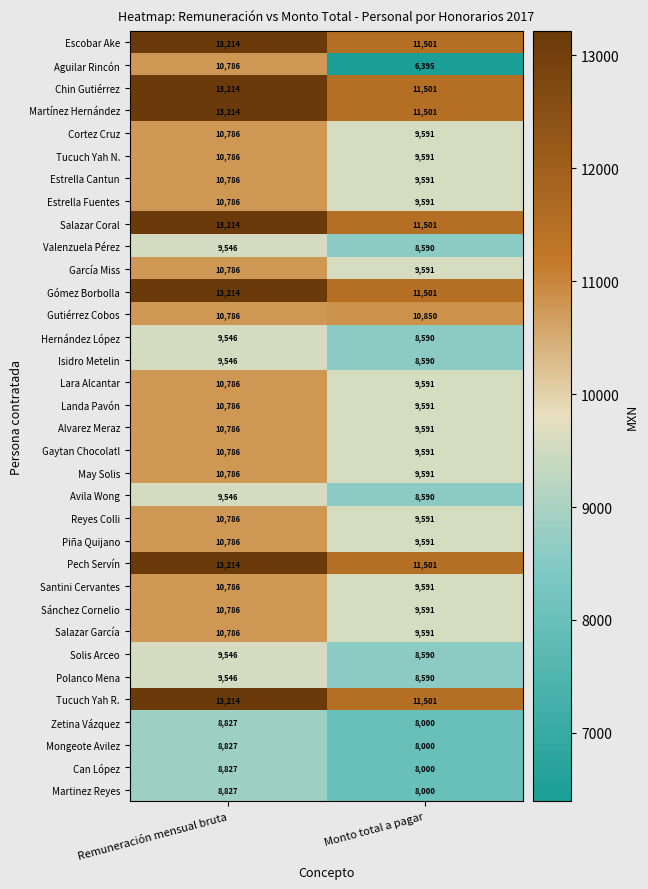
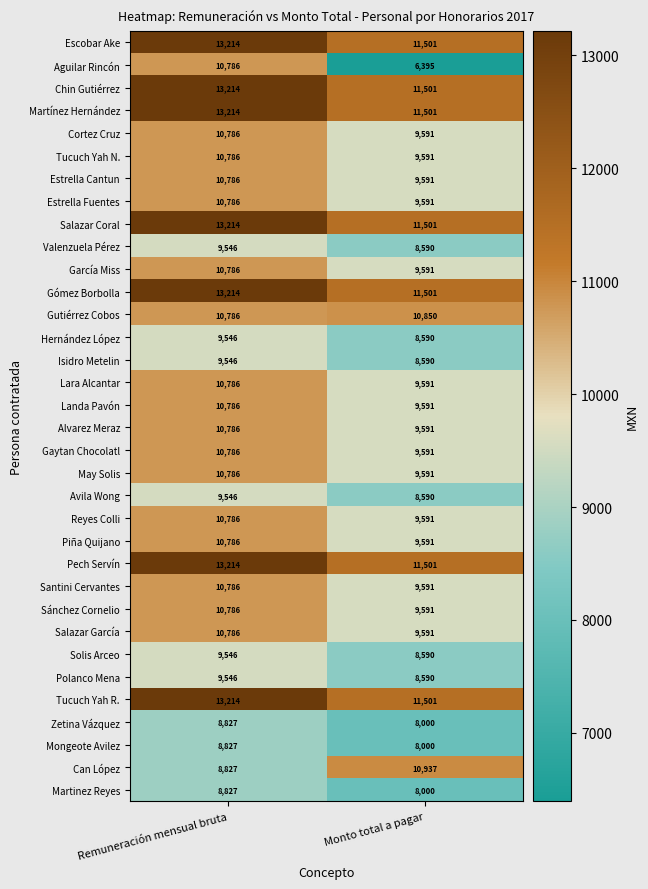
Can López, Monto total a pagar: 8,000 -> 10,937
